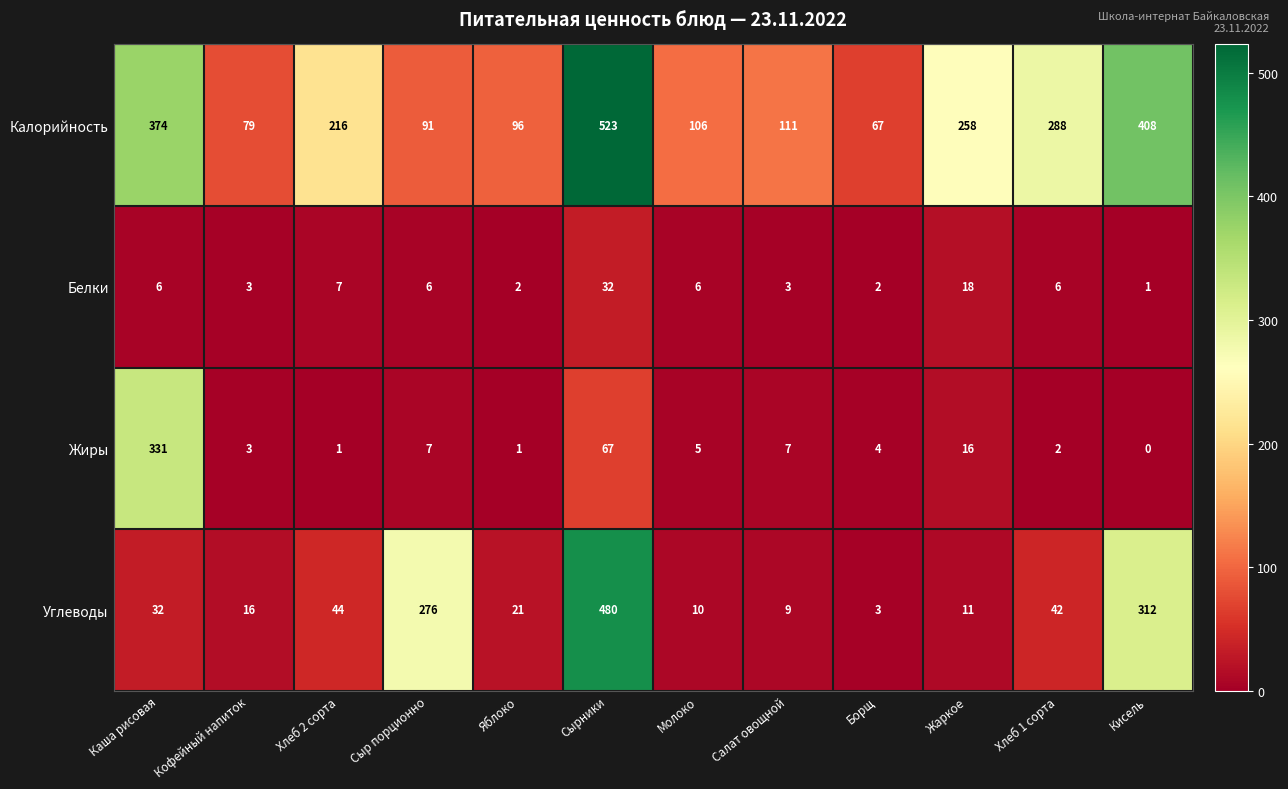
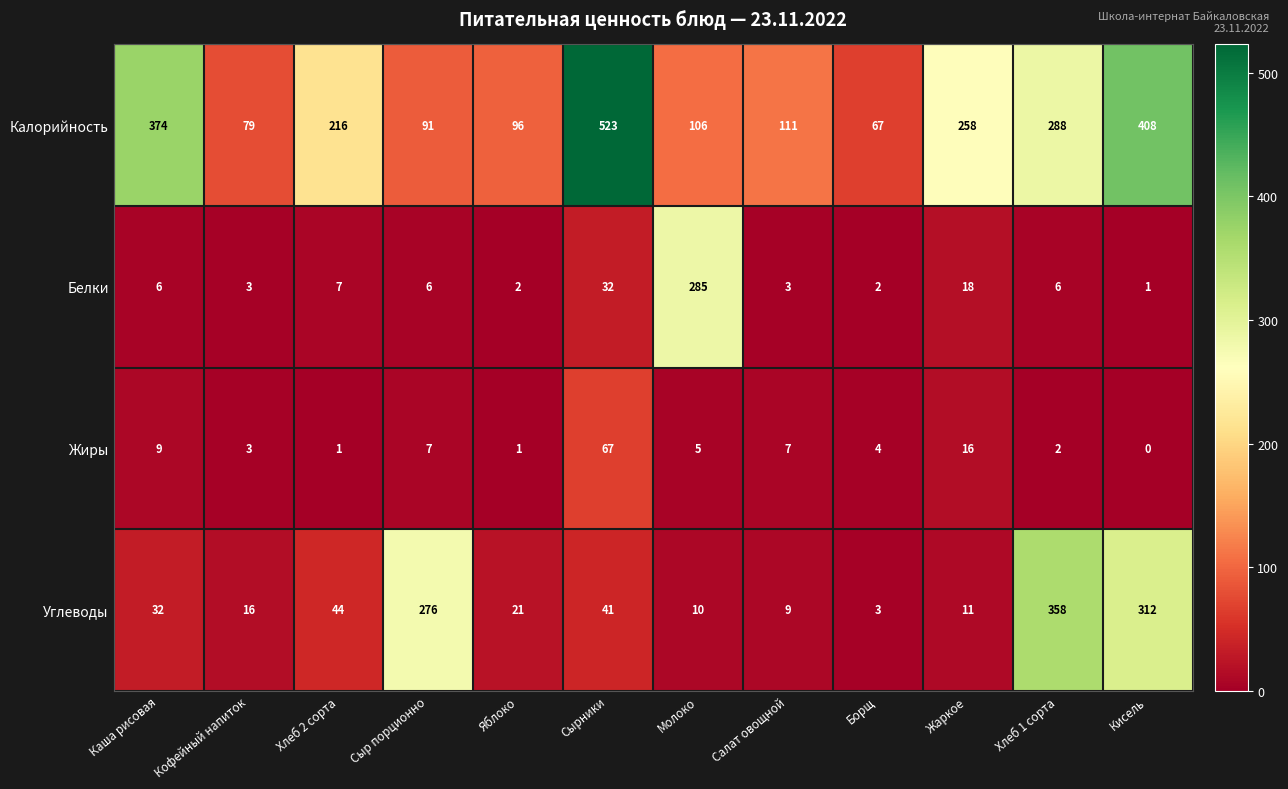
Белки, Молоко: 6 -> 285
Жиры, Каша рисовая: 331 -> 9
Углеводы, Сырники: 480 -> 41
Углеводы, Хлеб 1 сорта: 42 -> 358
